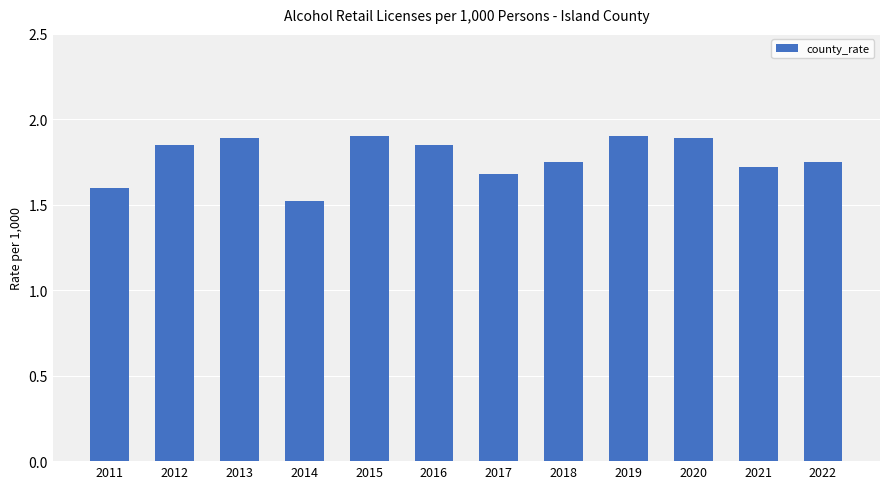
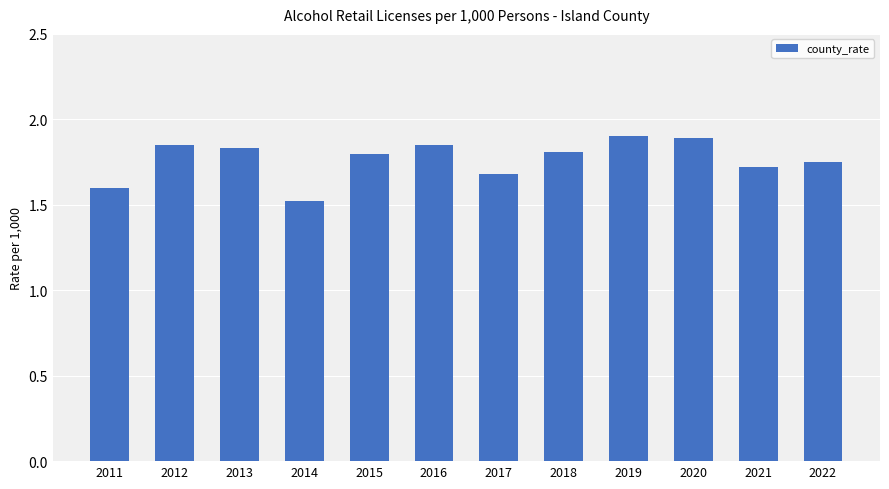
2013: 1.89 -> 1.83
2015: 1.9 -> 1.8
2018: 1.75 -> 1.81
